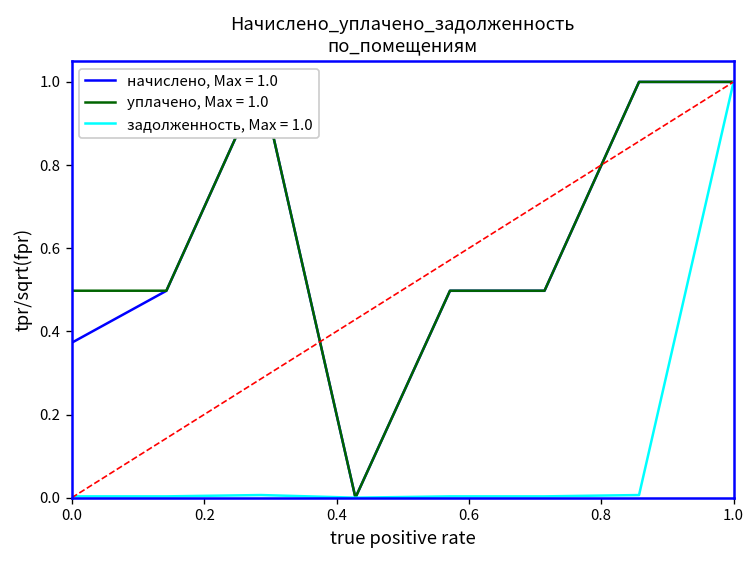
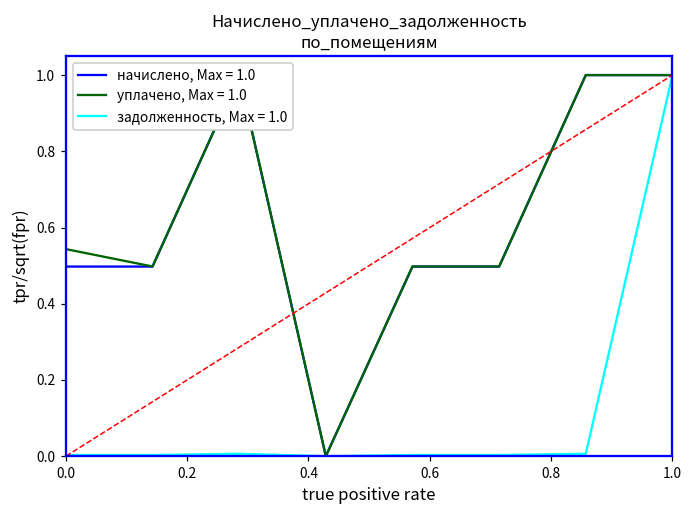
начислено, Max = 1.0, 0.0: 0.37 -> 0.50
уплачено, Max = 1.0, 0.0: 0.50 -> 0.54
